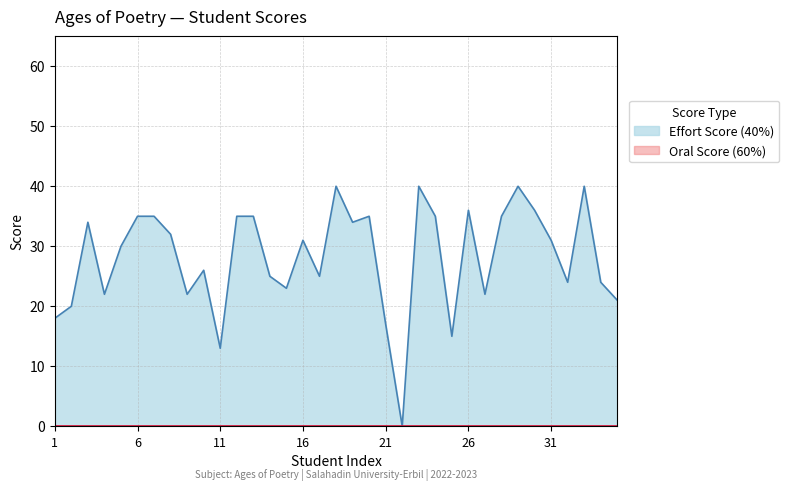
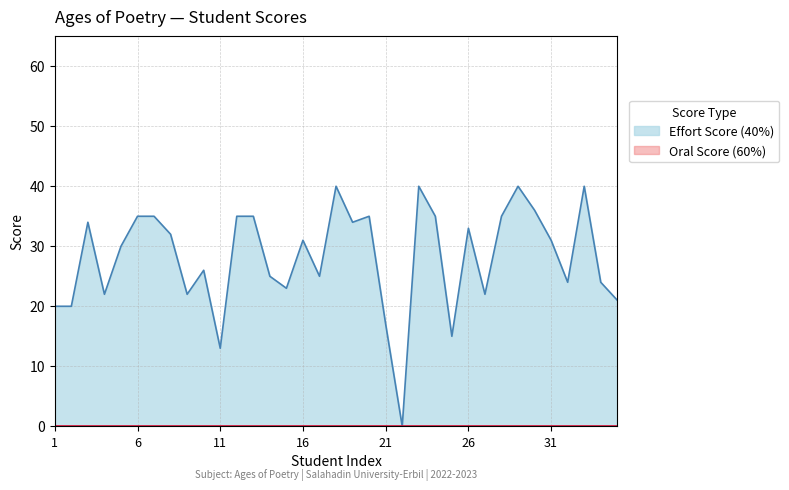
Effort Score (40%), 1: 18 -> 20
Effort Score (40%), 26: 36 -> 33
